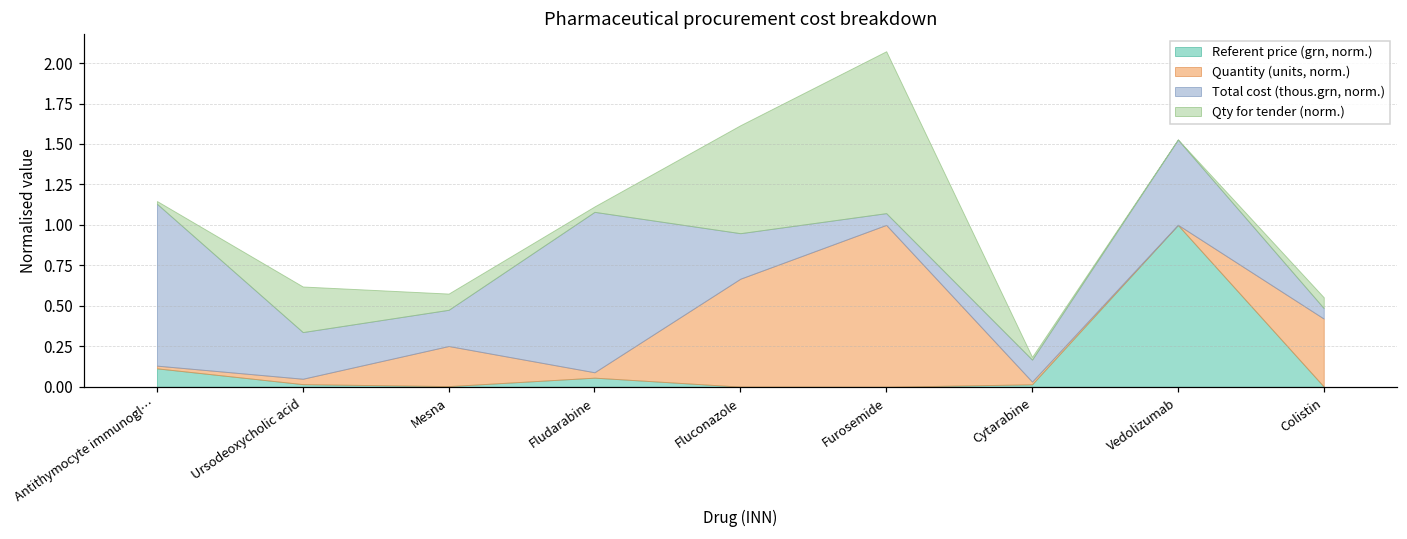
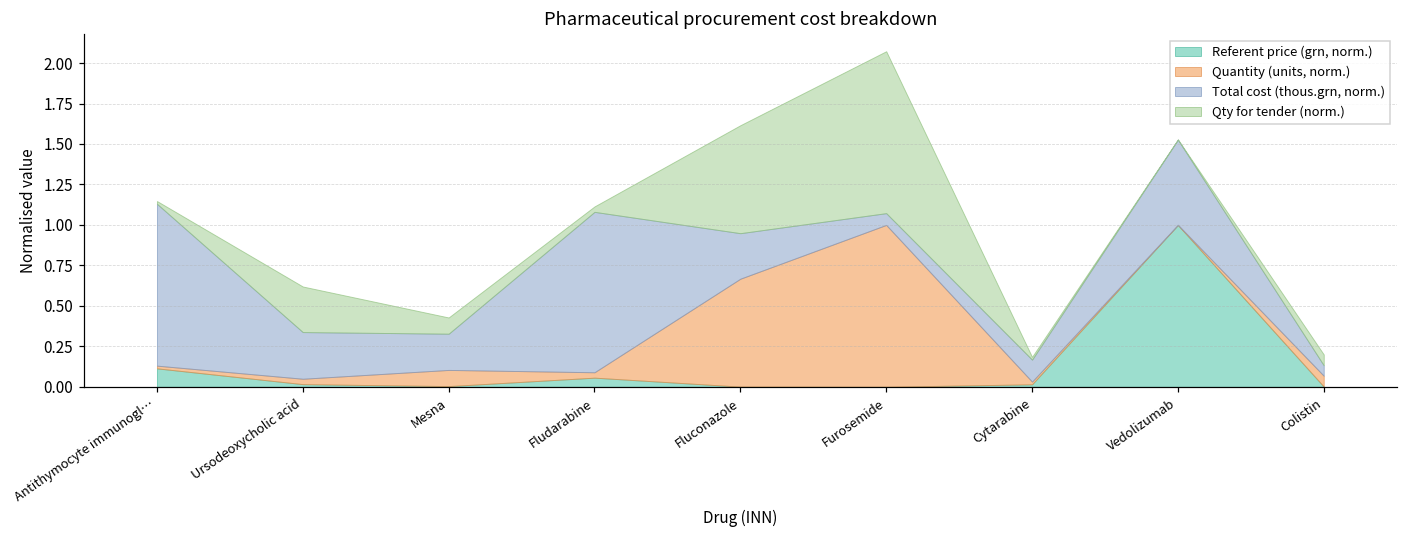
Quantity (units, norm.), Mesna: 0.25 -> 0.10
Quantity (units, norm.), Colistin: 0.42 -> 0.07
